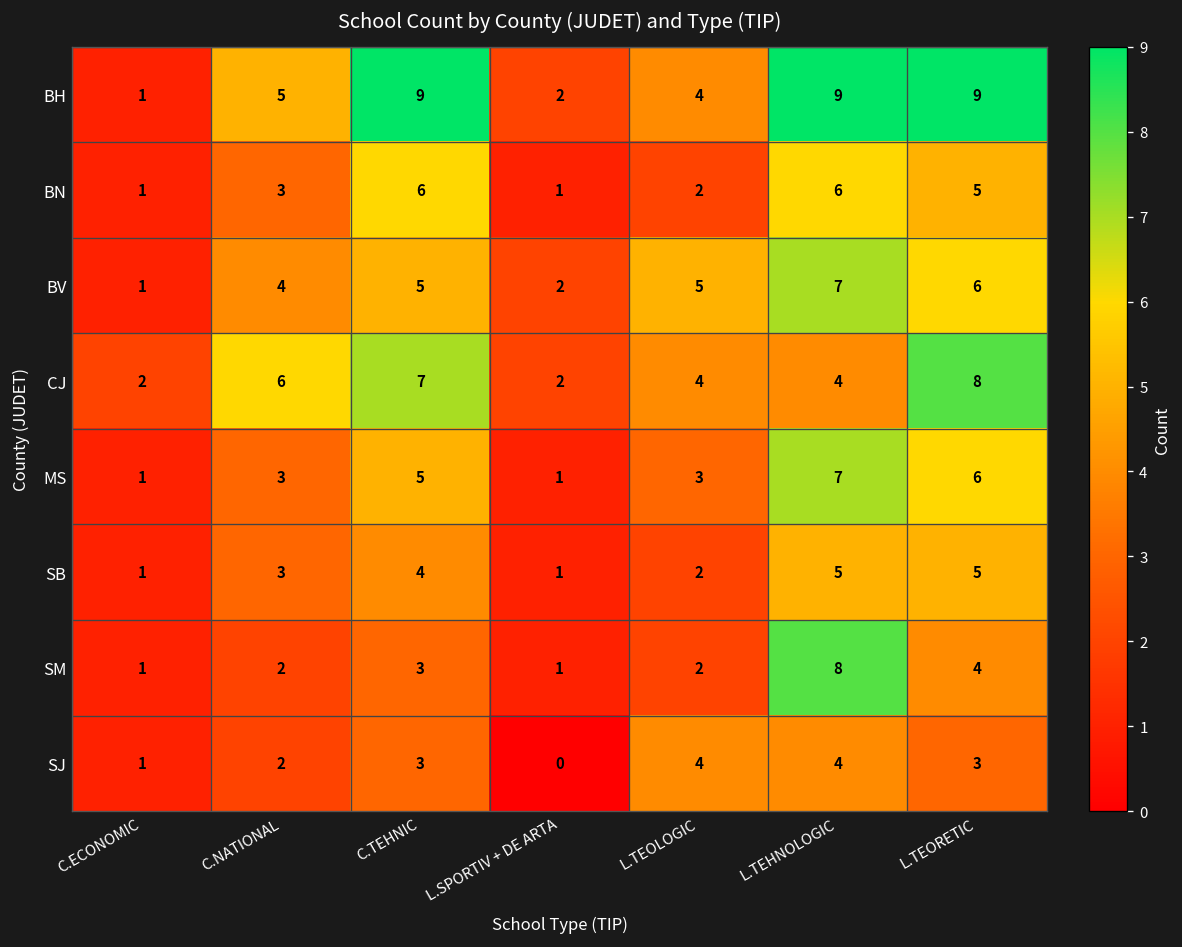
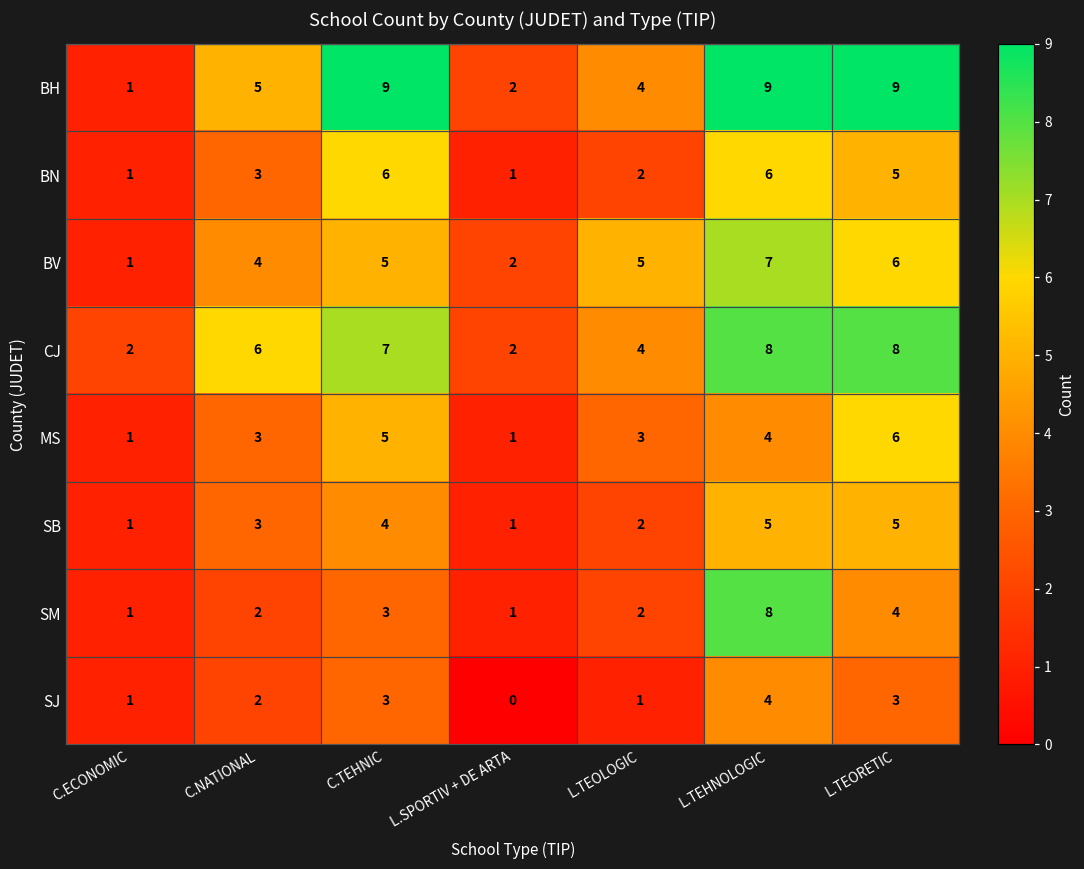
CJ, L.TEHNOLOGIC: 4 -> 8
MS, L.TEHNOLOGIC: 7 -> 4
SJ, L.TEOLOGIC: 4 -> 1
